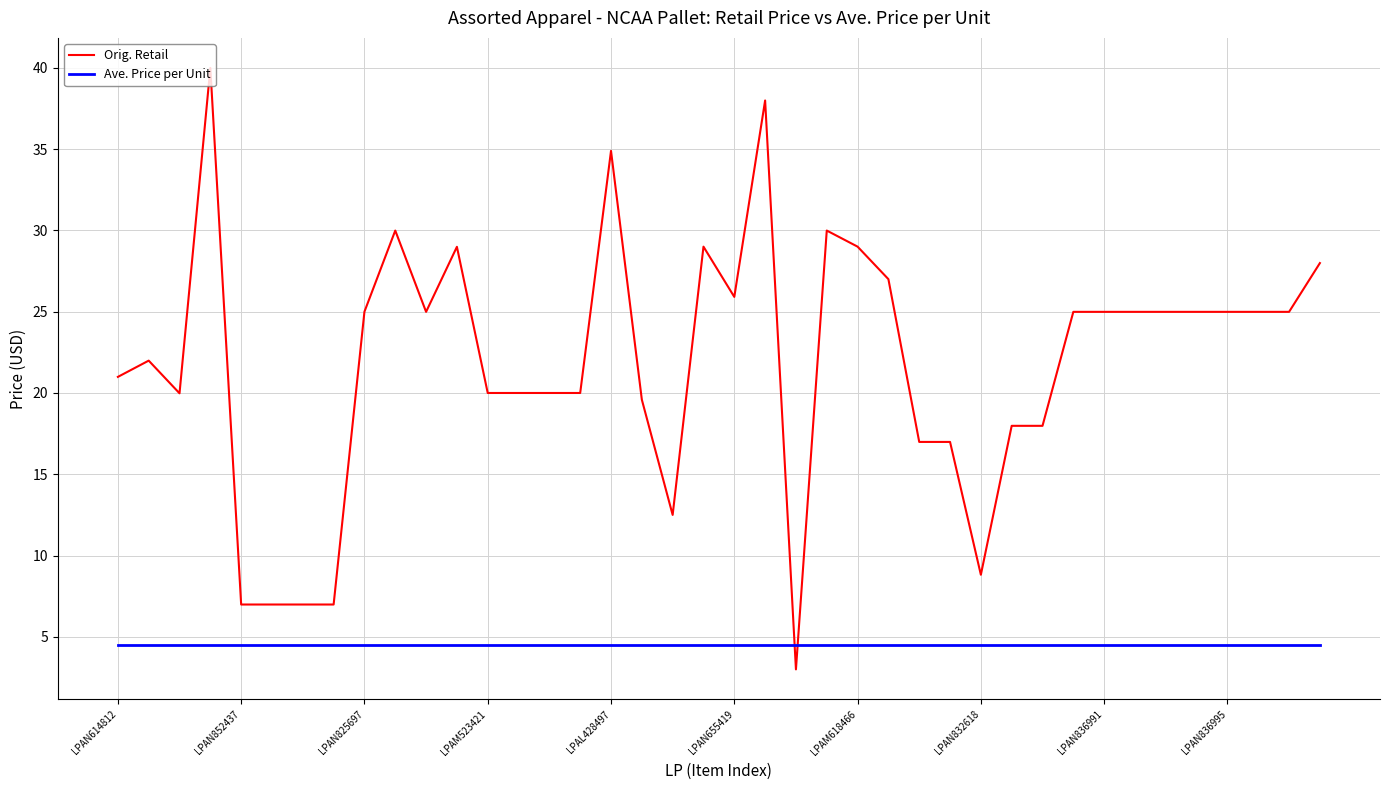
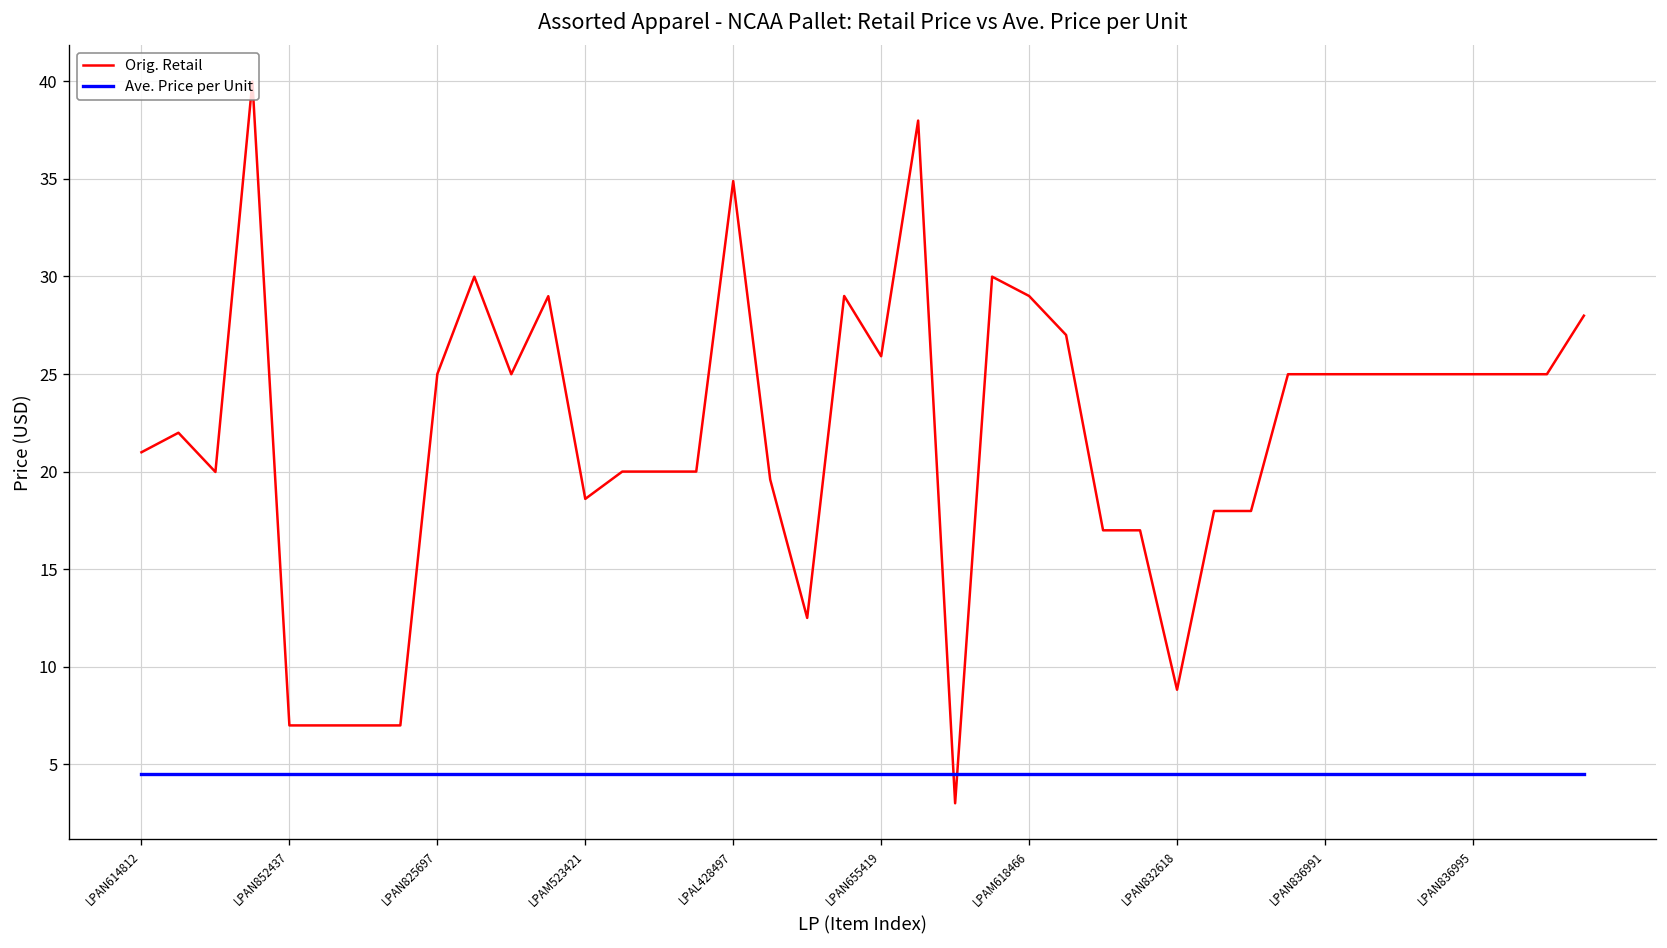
Orig. Retail, LPAM523421: 20.0 -> 18.6
